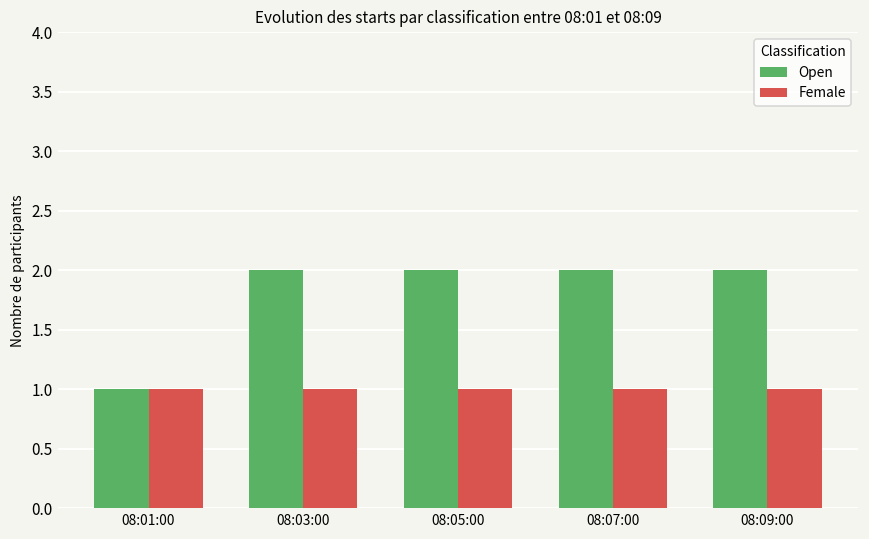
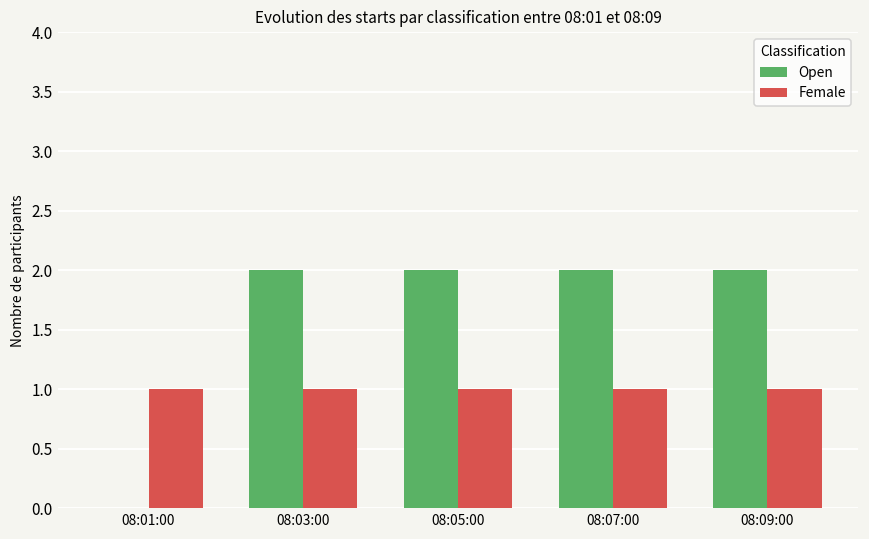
Open, 08:01:00: 1 -> 0
